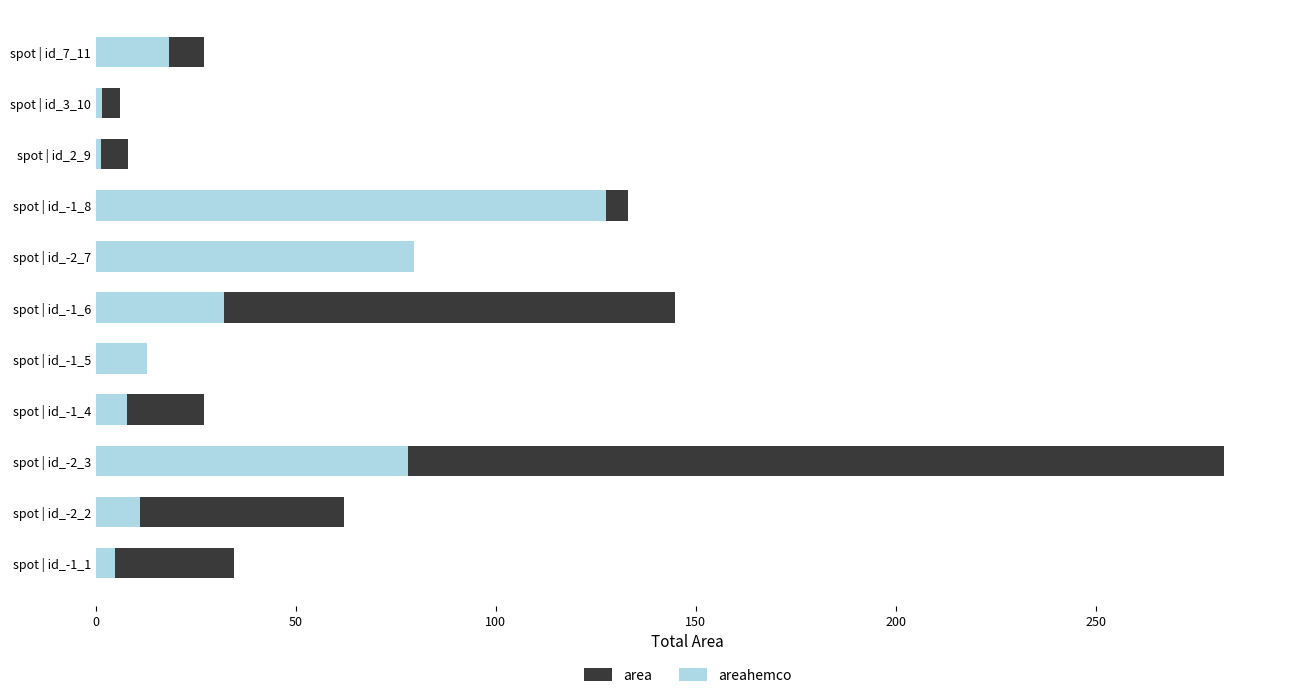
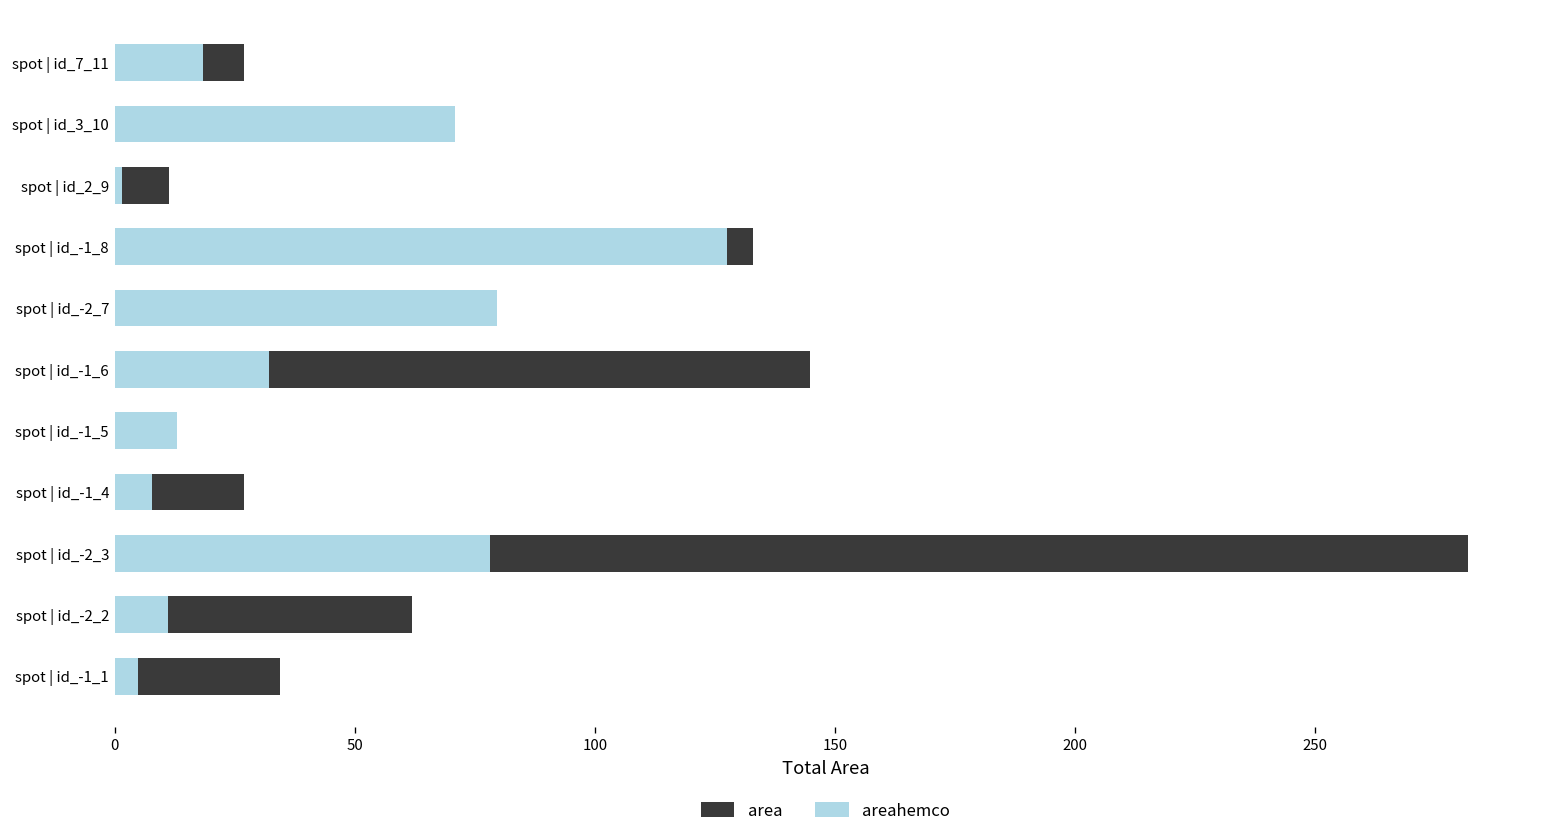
areahemco, spot | id_3_10: 2 -> 71
area, spot | id_2_9: 8 -> 11
